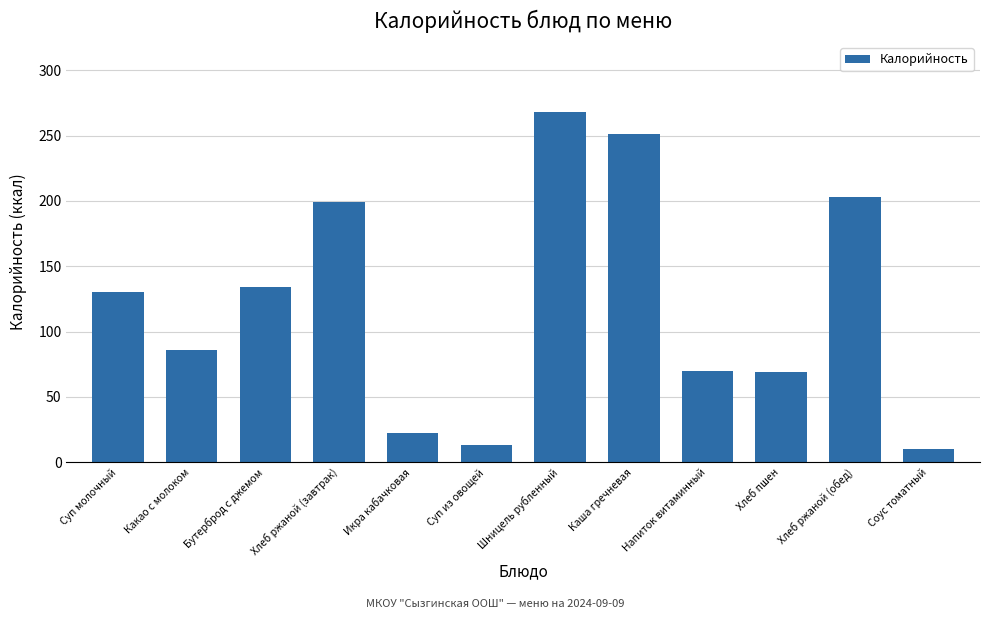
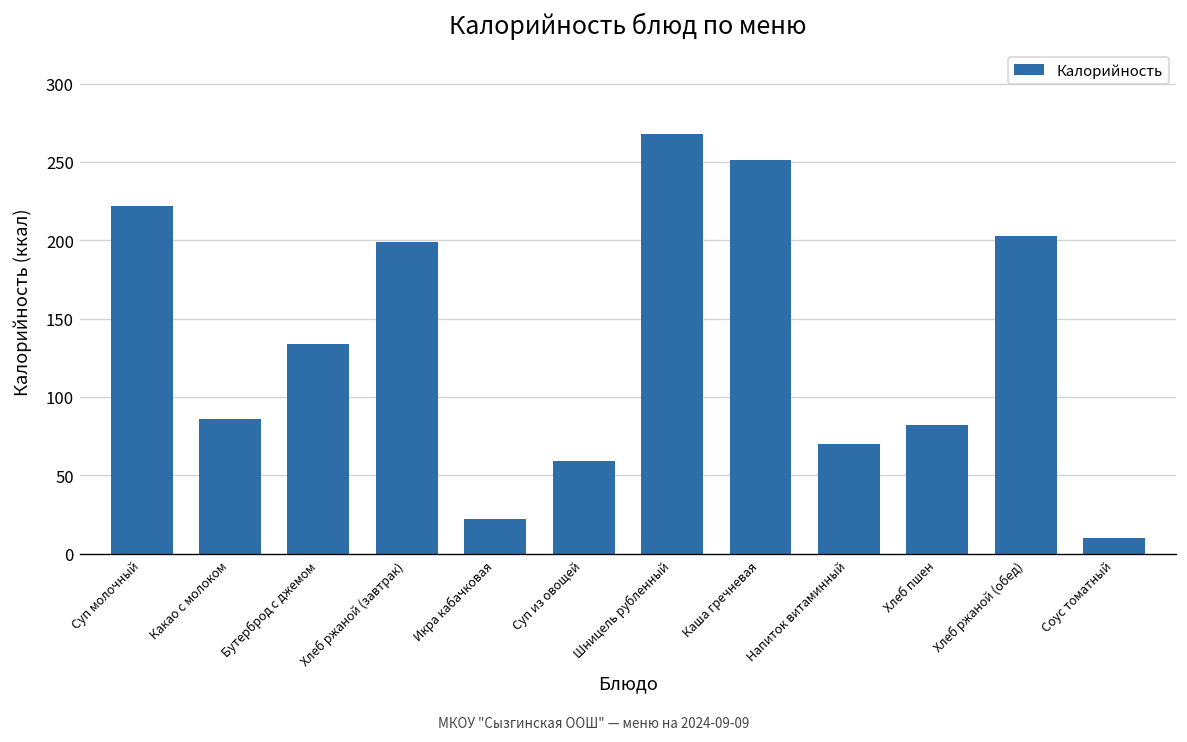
Суп молочный: 130 -> 222
Суп из овощей: 13 -> 59
Хлеб пшен: 69 -> 82
